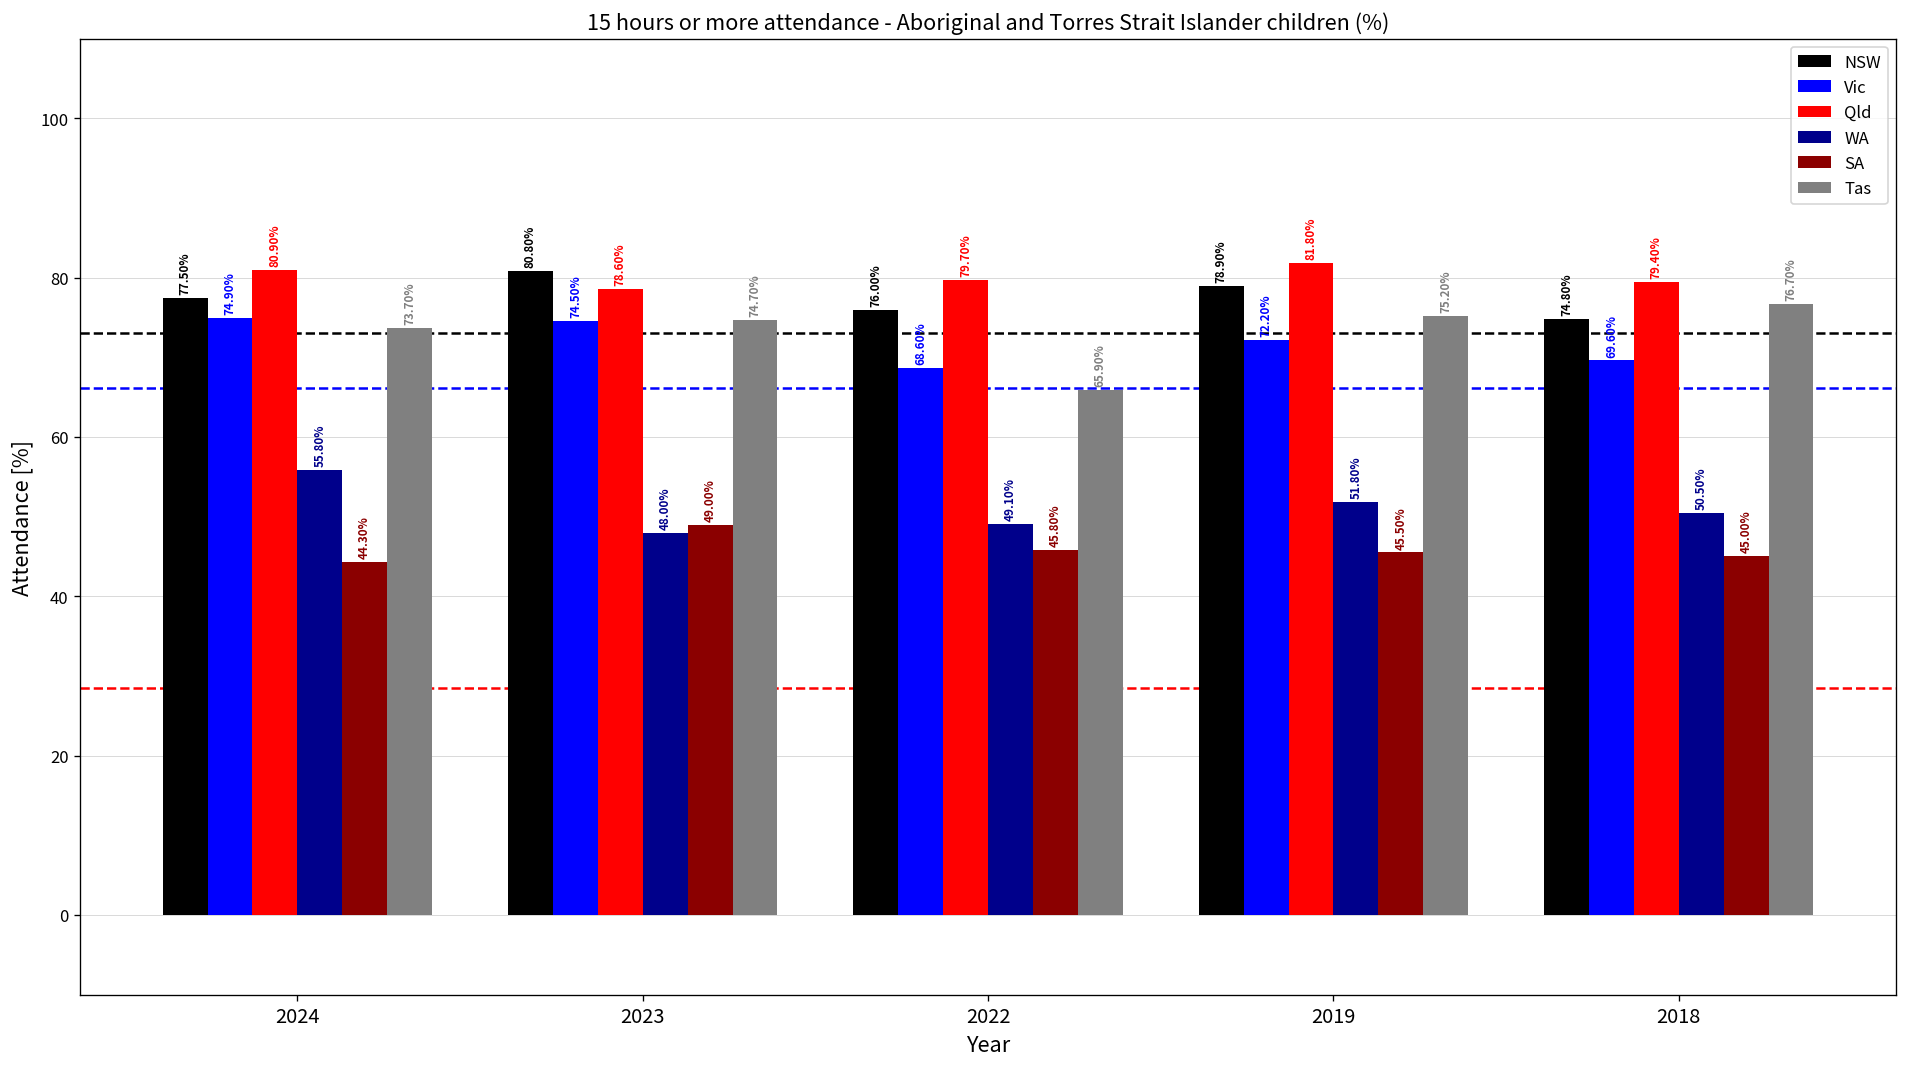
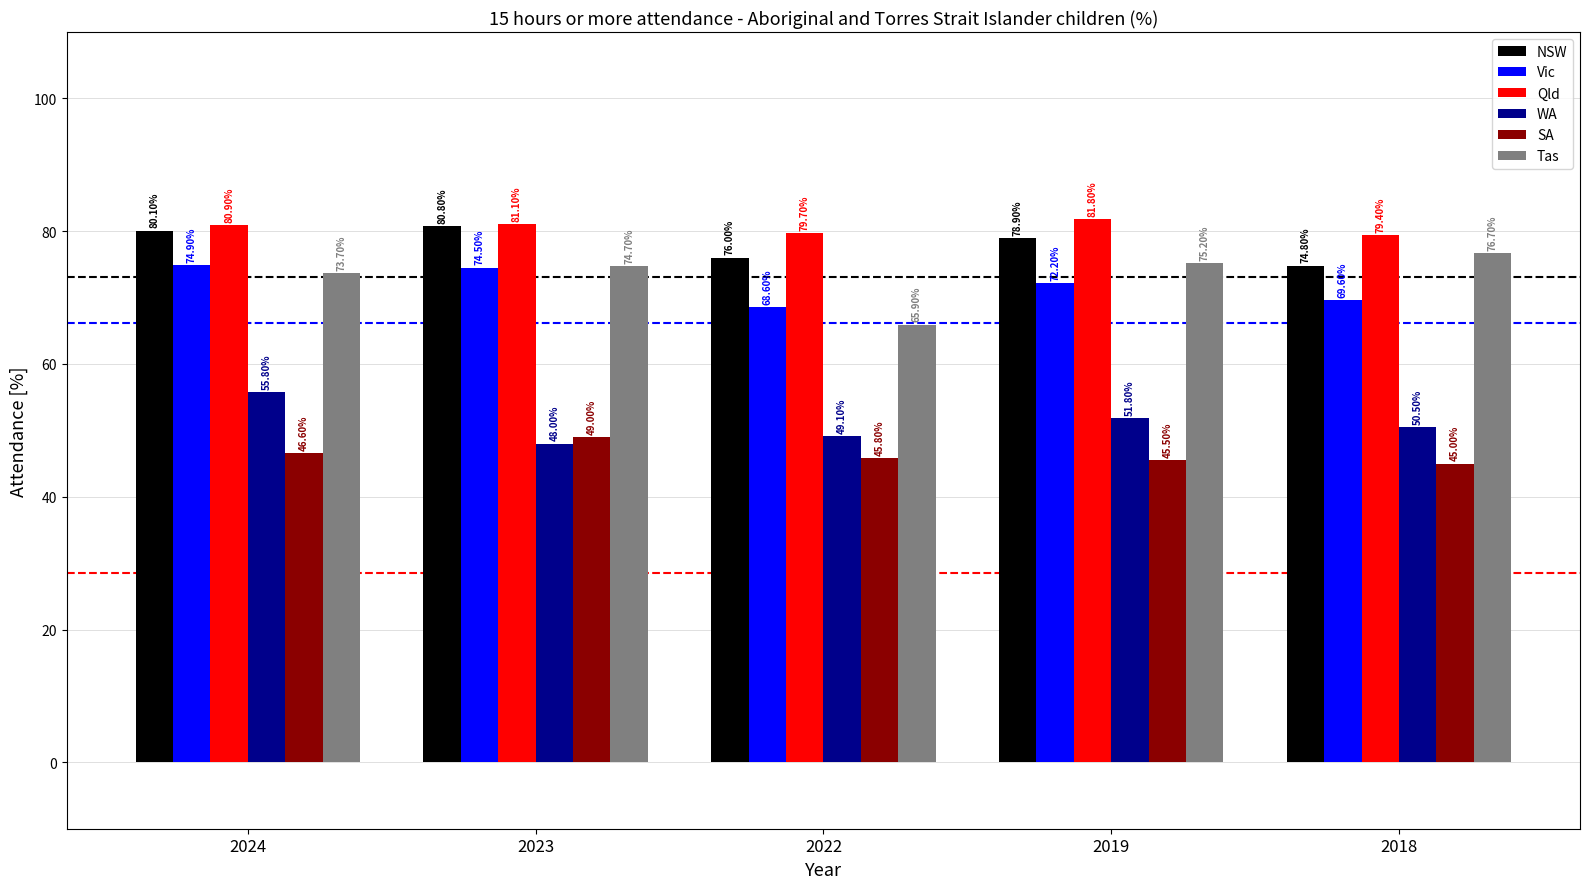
NSW, 2024: 77.50% -> 80.10%
SA, 2024: 44.30% -> 46.60%
Qld, 2023: 78.60% -> 81.10%
